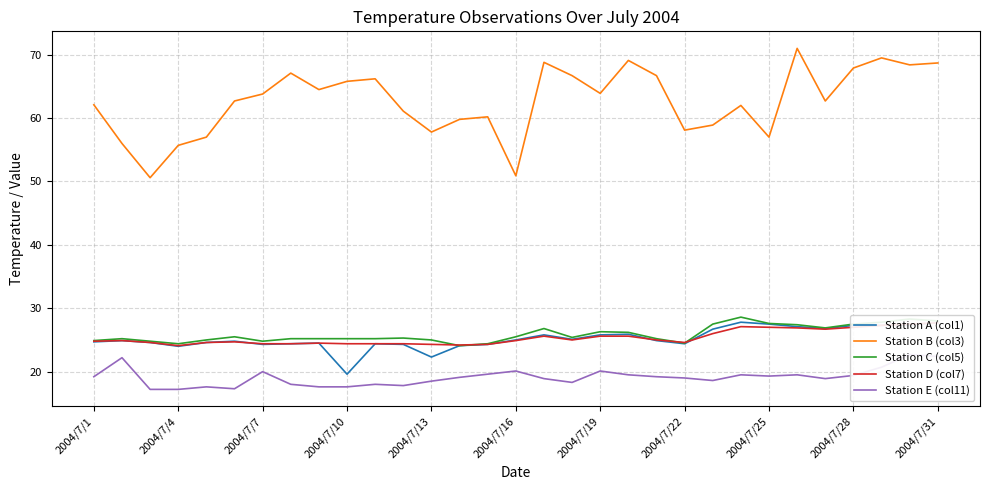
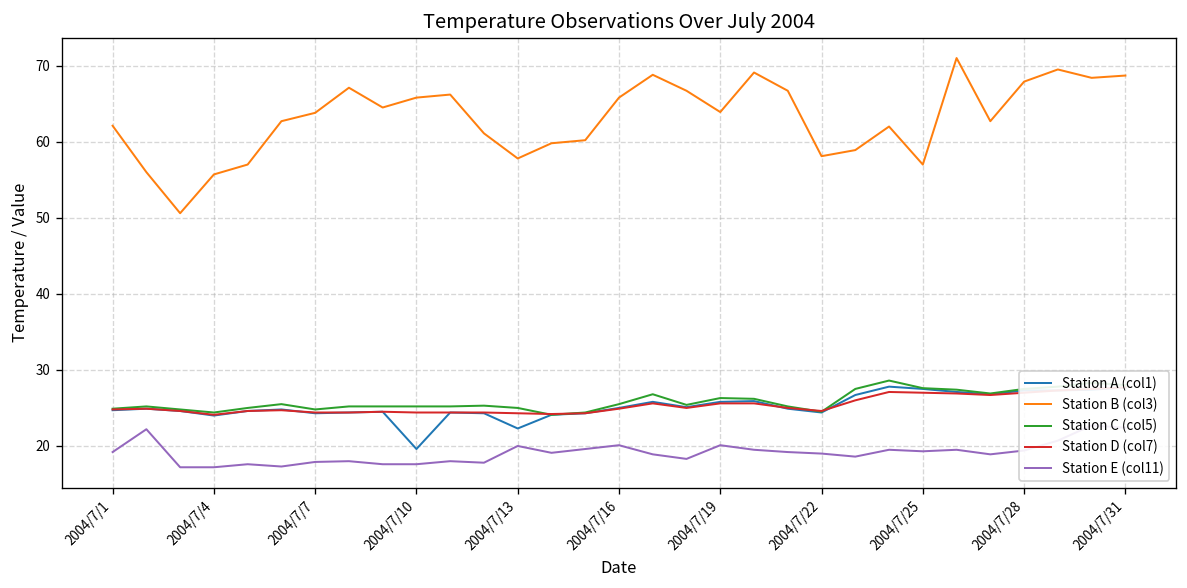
Station E (col11), 2004/7/7: 20 -> 18
Station E (col11), 2004/7/13: 19 -> 20
Station B (col3), 2004/7/16: 51 -> 66
